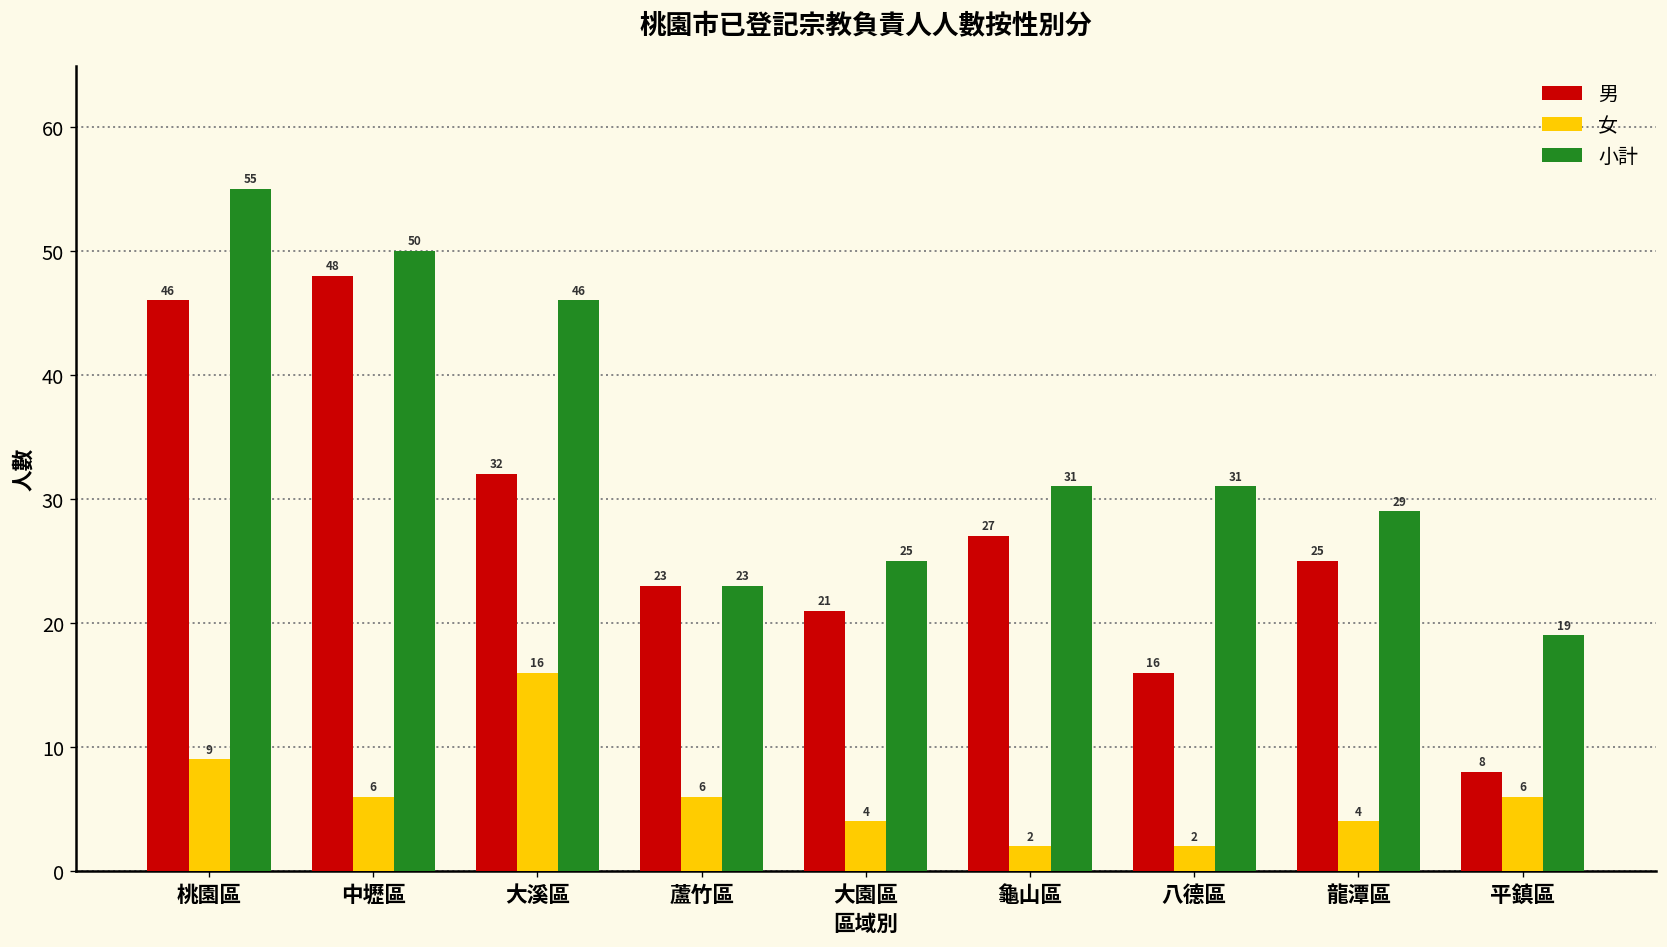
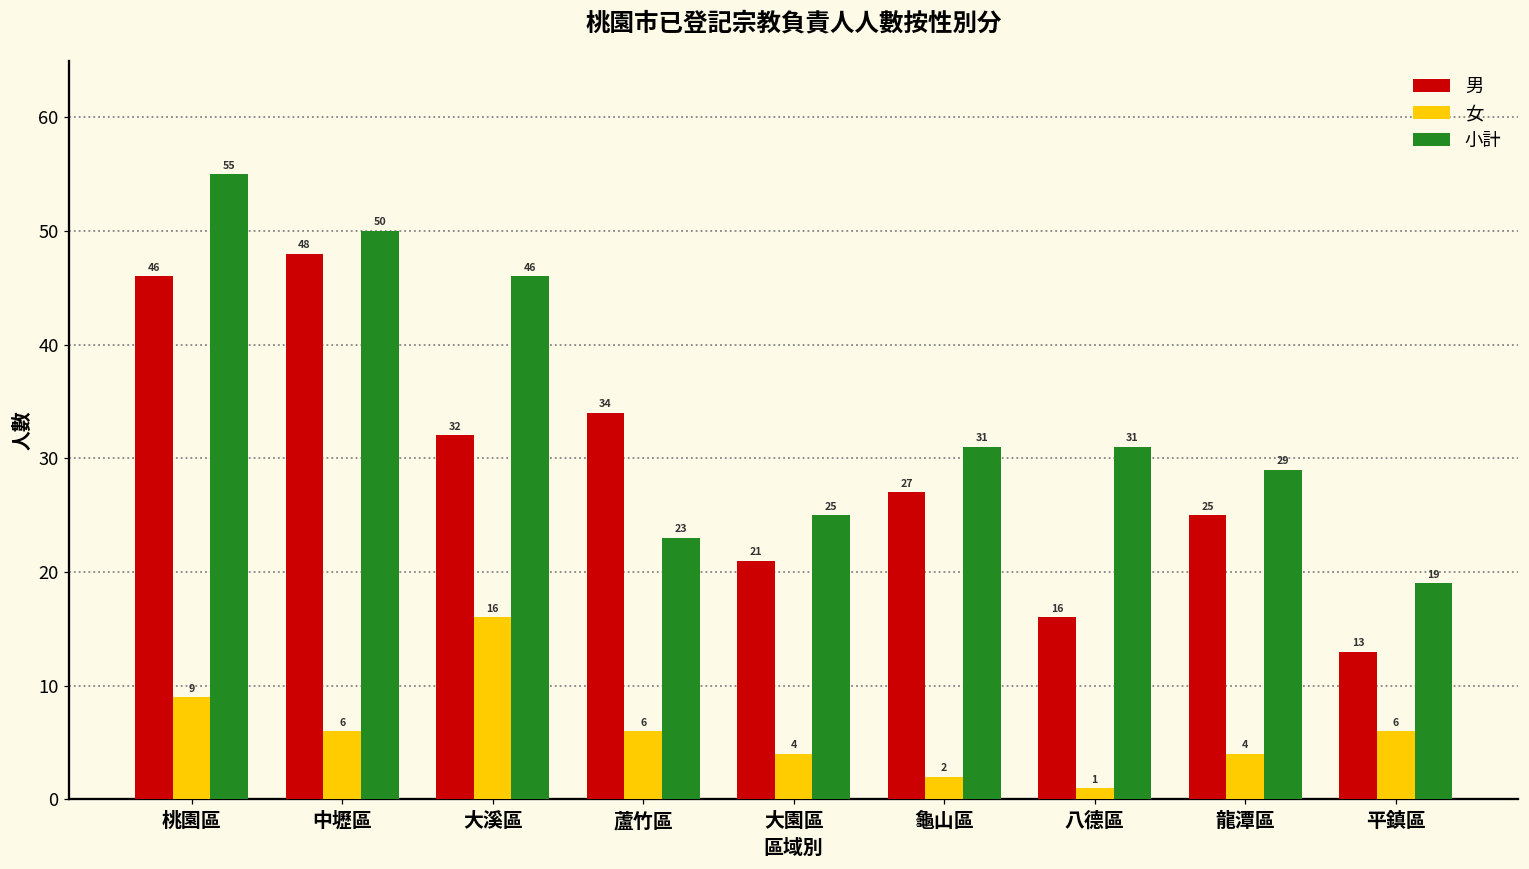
男, 蘆竹區: 23 -> 34
女, 八德區: 2 -> 1
男, 平鎮區: 8 -> 13
